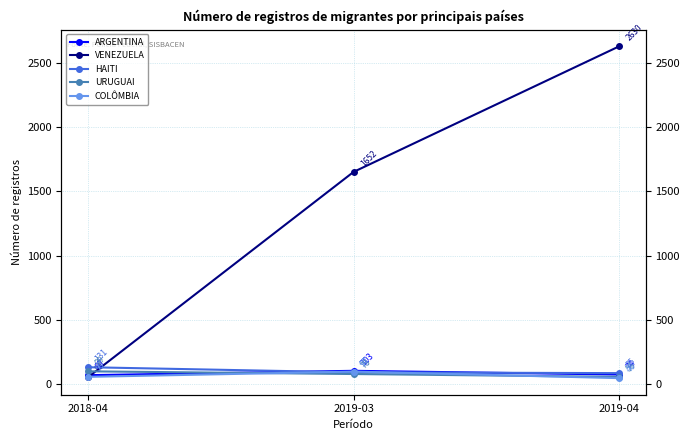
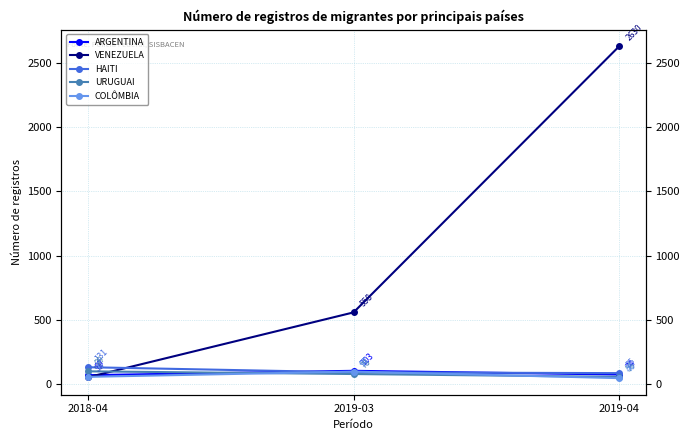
VENEZUELA, 2019-03: 1652 -> 558
